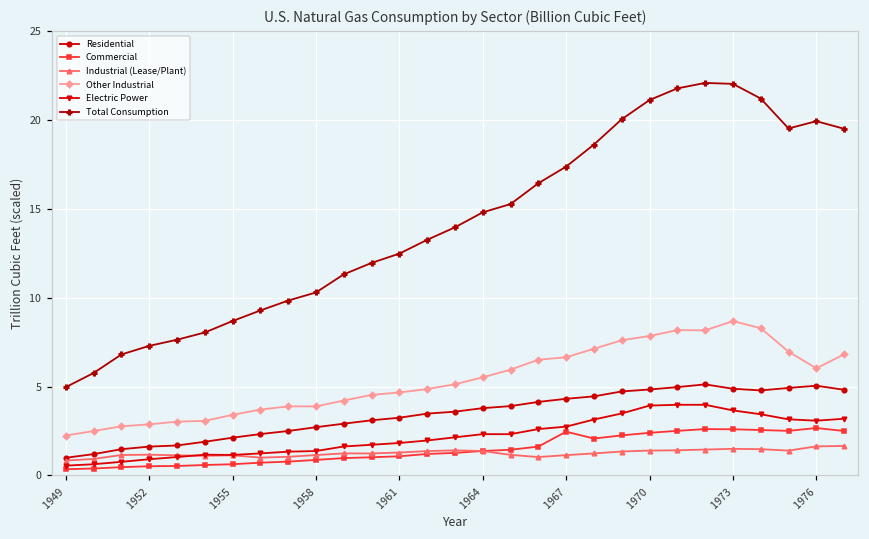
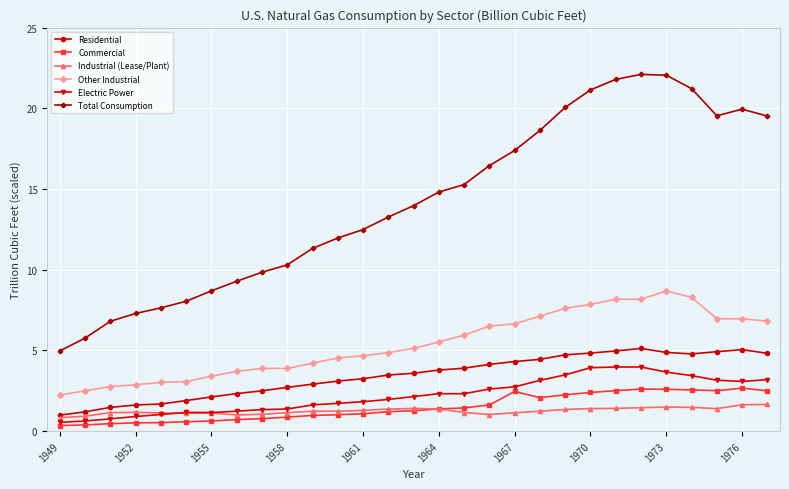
Other Industrial, 1976: 6.0 -> 7.0
